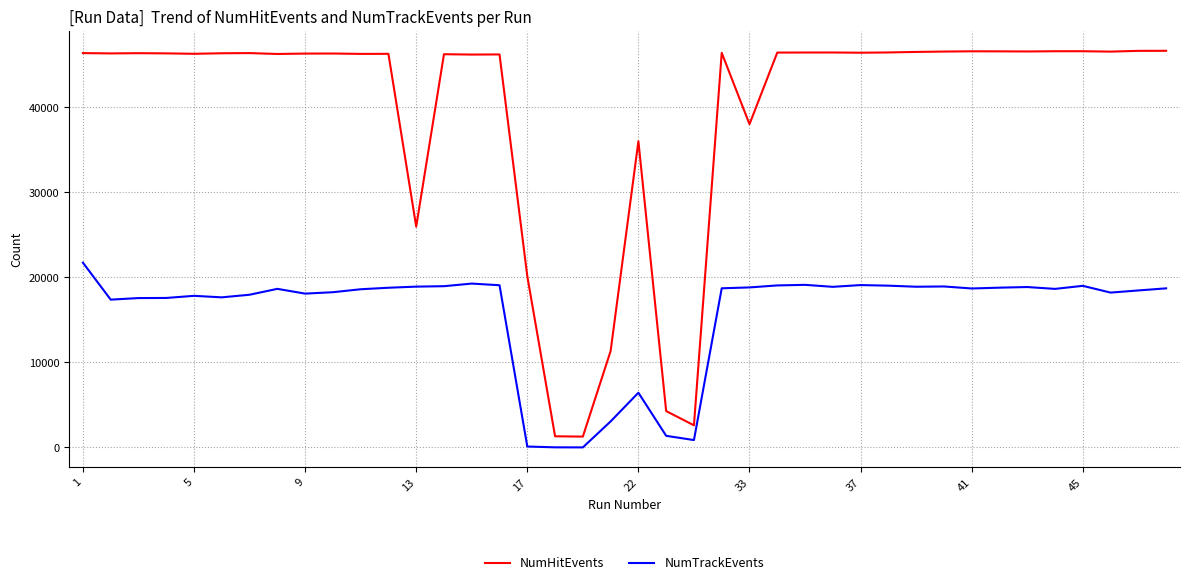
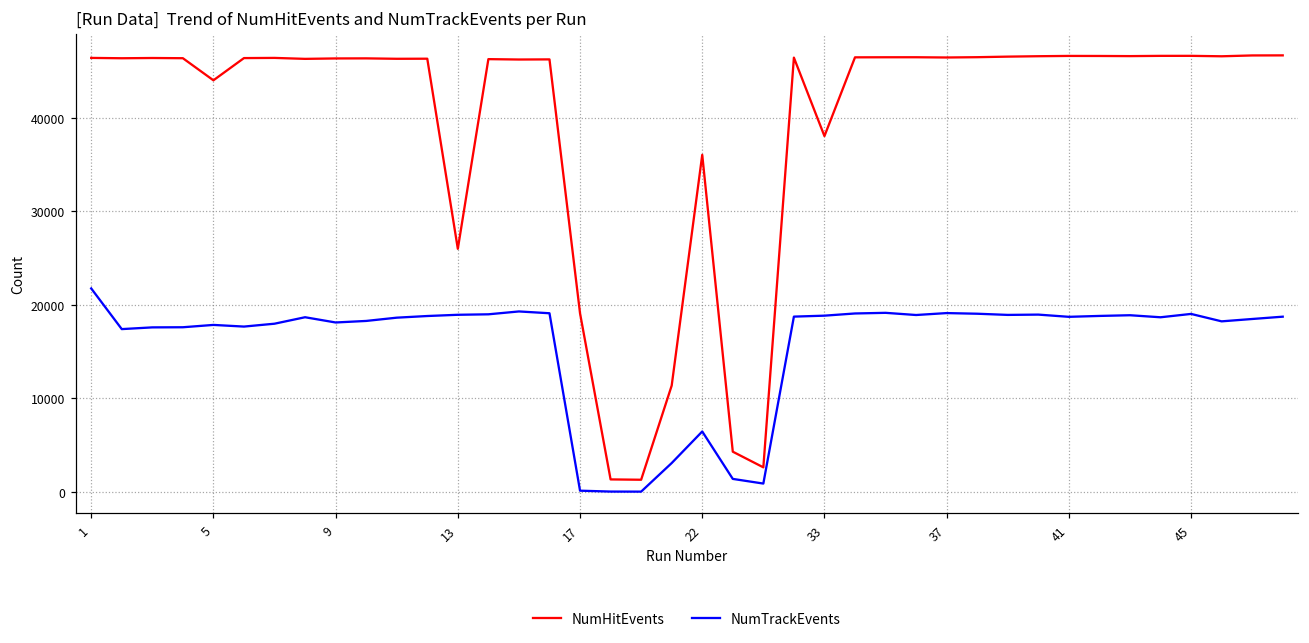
NumHitEvents, 5: 46000 -> 44000
NumHitEvents, 17: 20000 -> 19000
